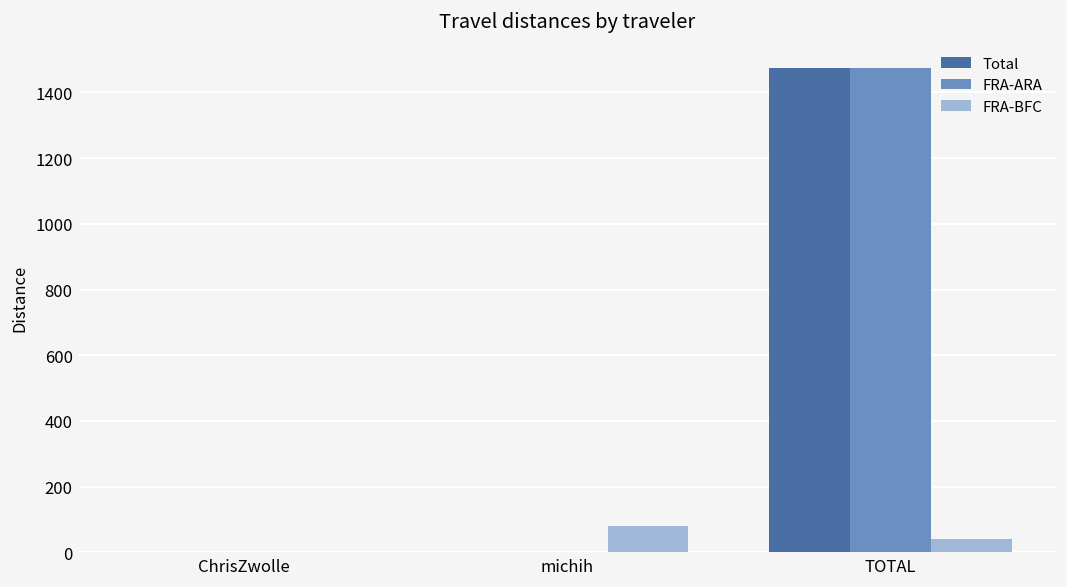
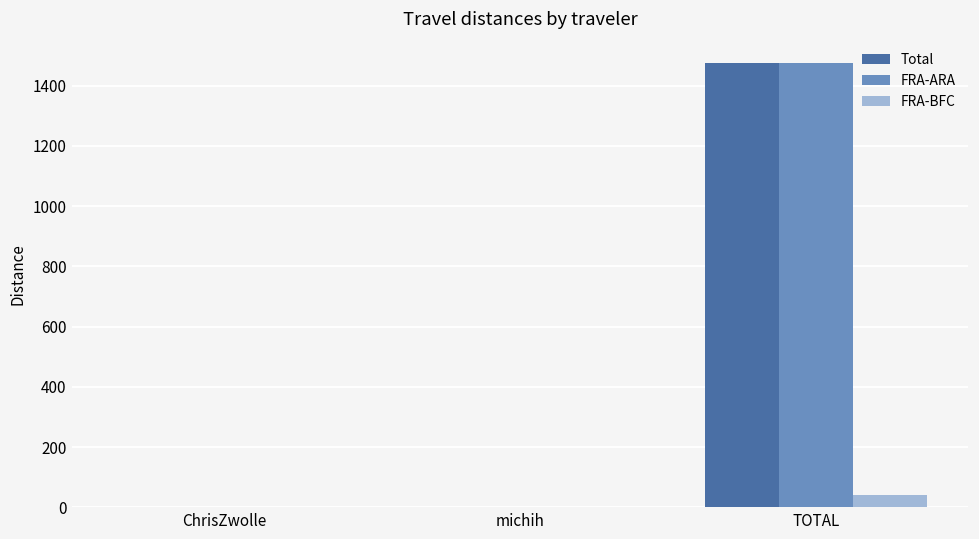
FRA-BFC, michih: 80 -> 0
